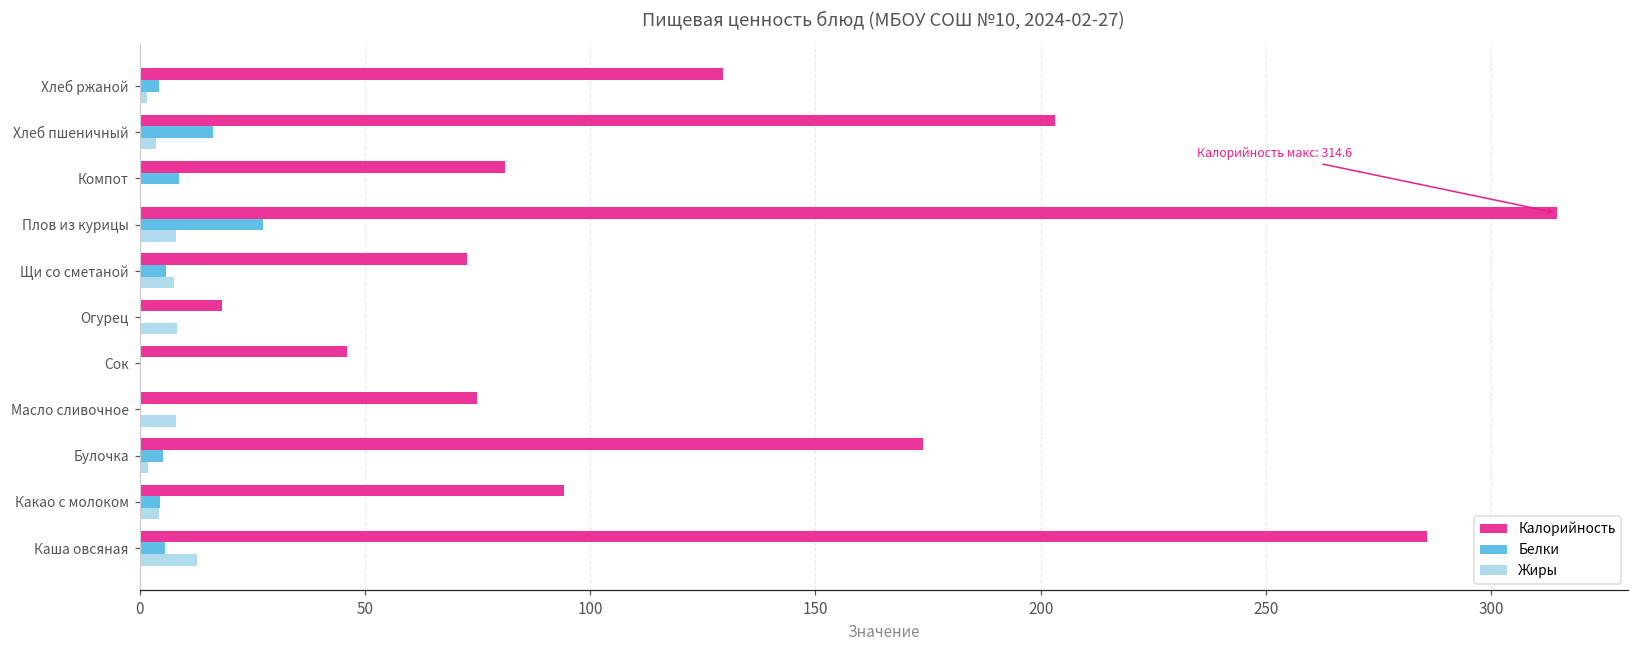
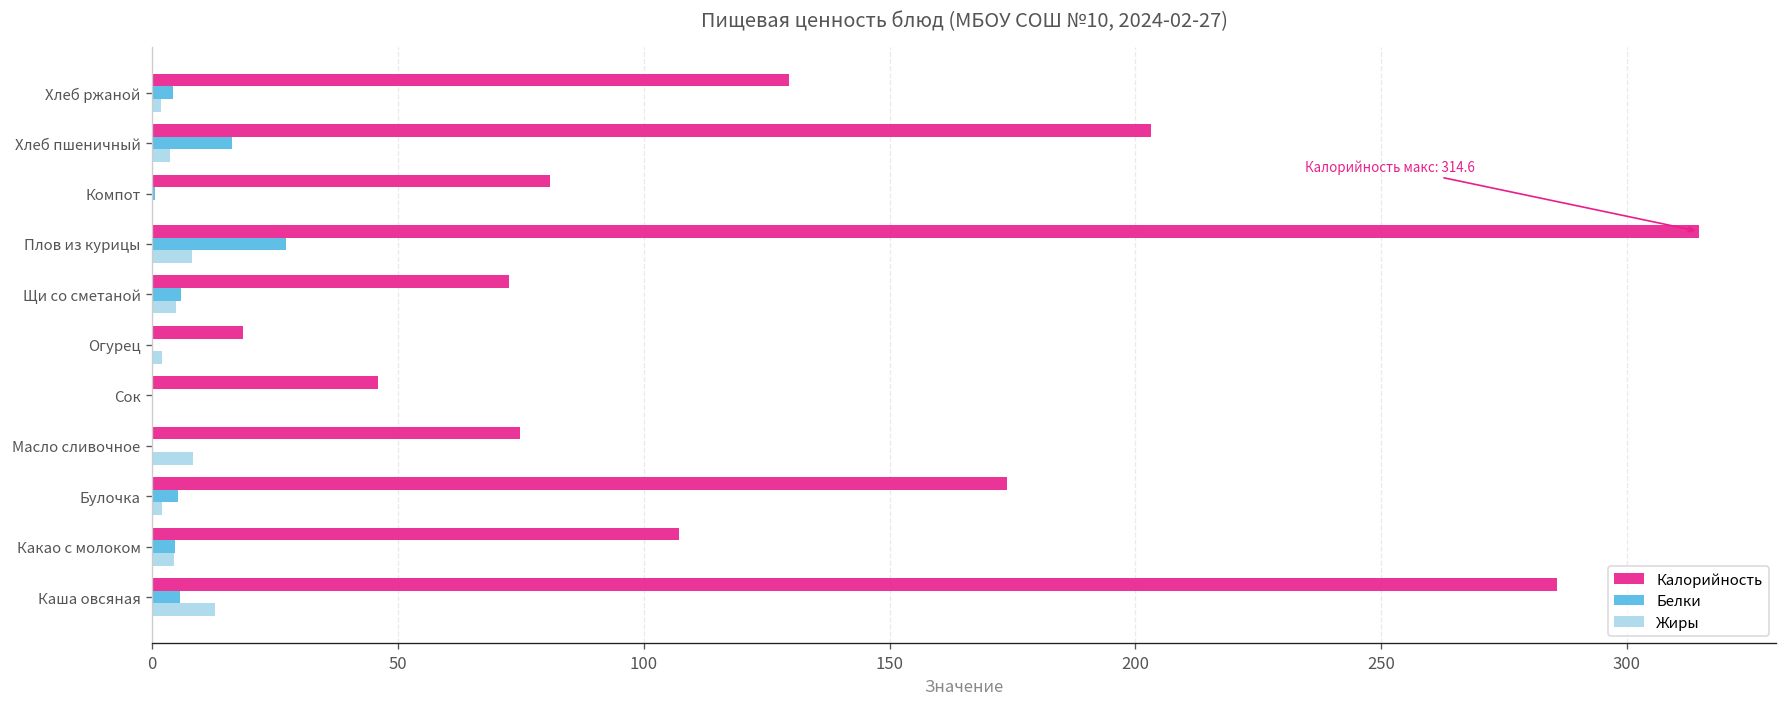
Белки, Компот: 9 -> 1
Жиры, Щи со сметаной: 8 -> 5
Жиры, Огурец: 8 -> 2
Калорийность, Какао с молоком: 94 -> 107
